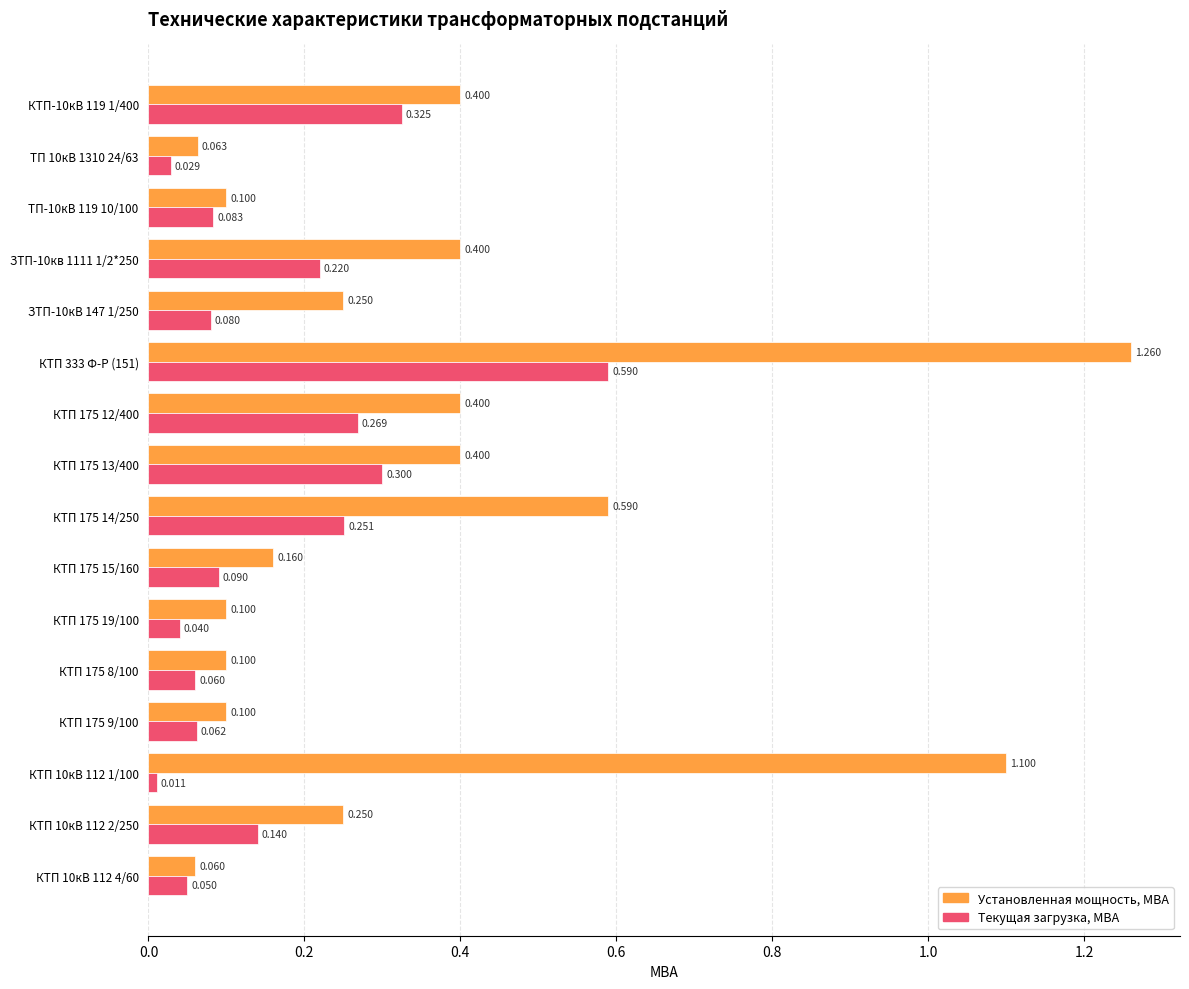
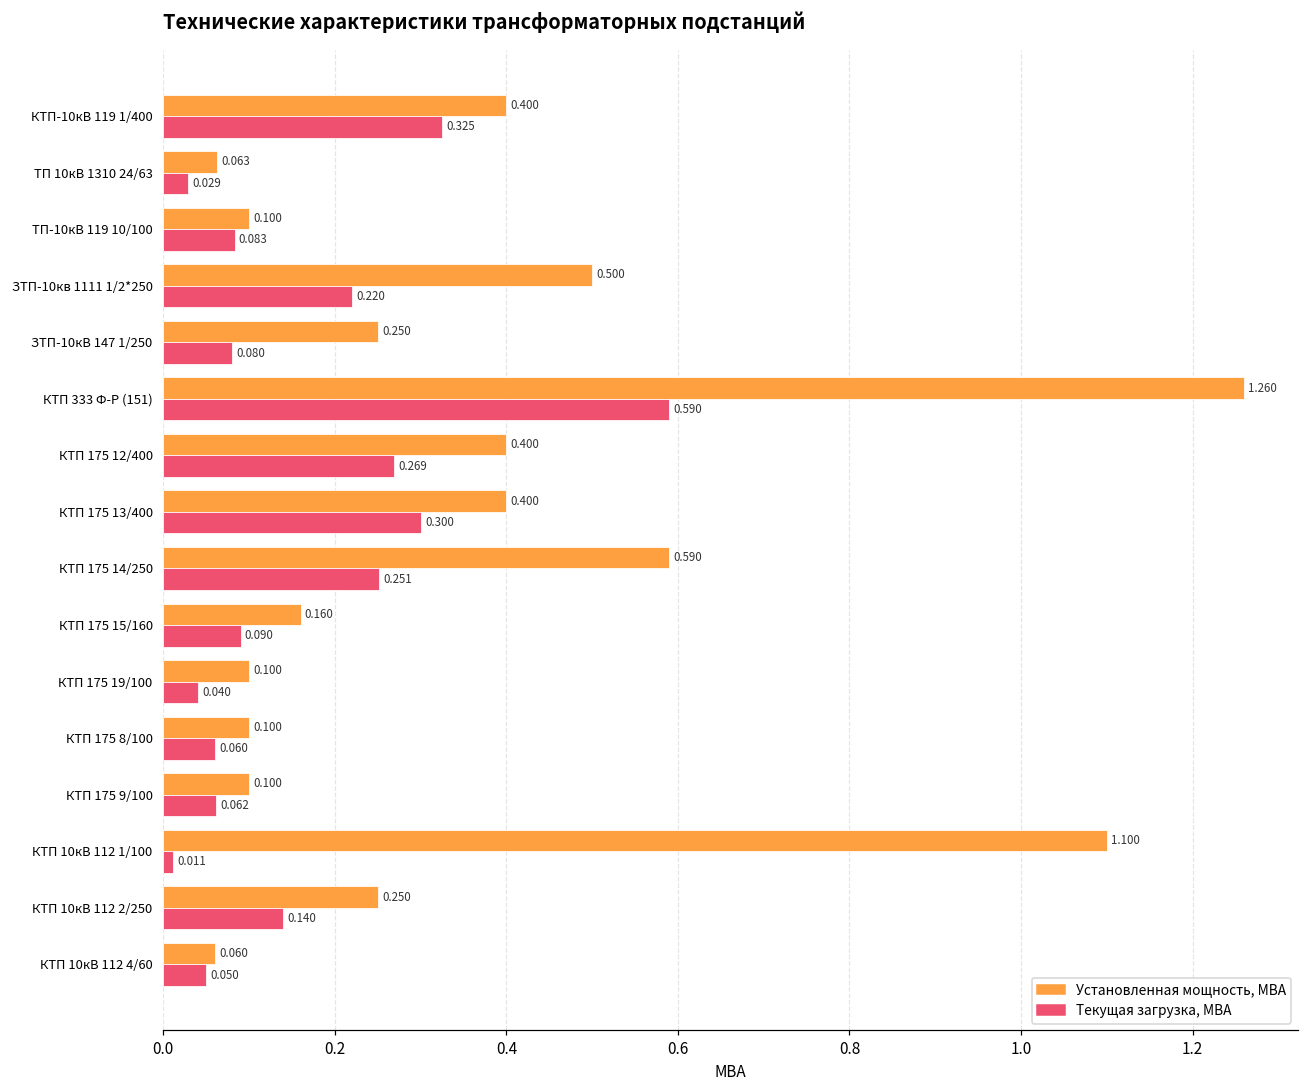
Установленная мощность, МВА, ЗТП-10кв 1111 1/2*250: 0.400 -> 0.500
